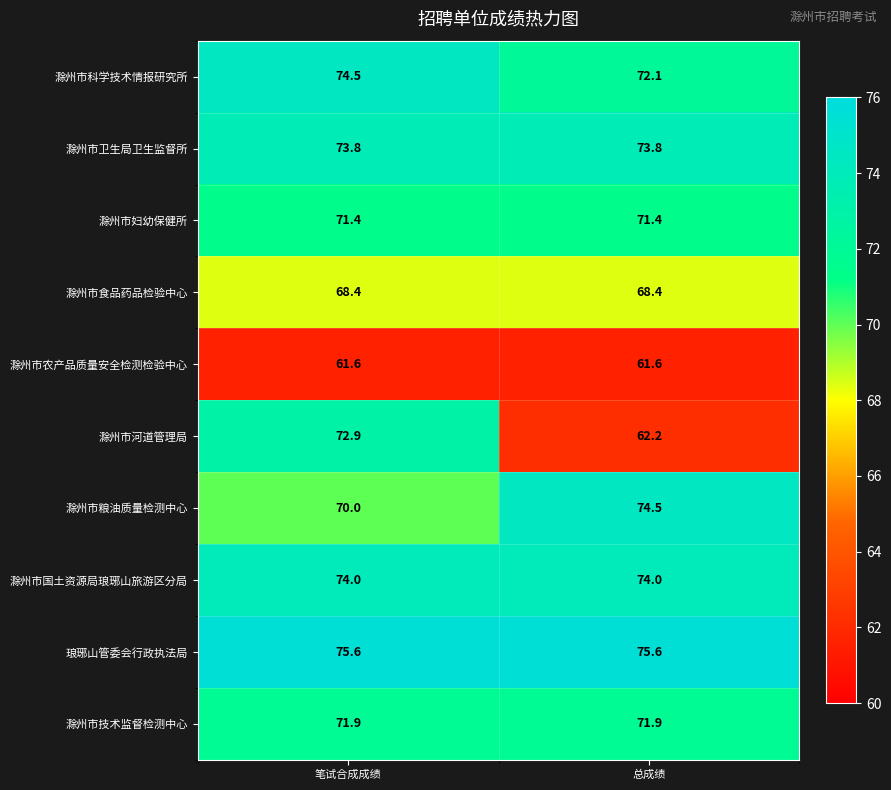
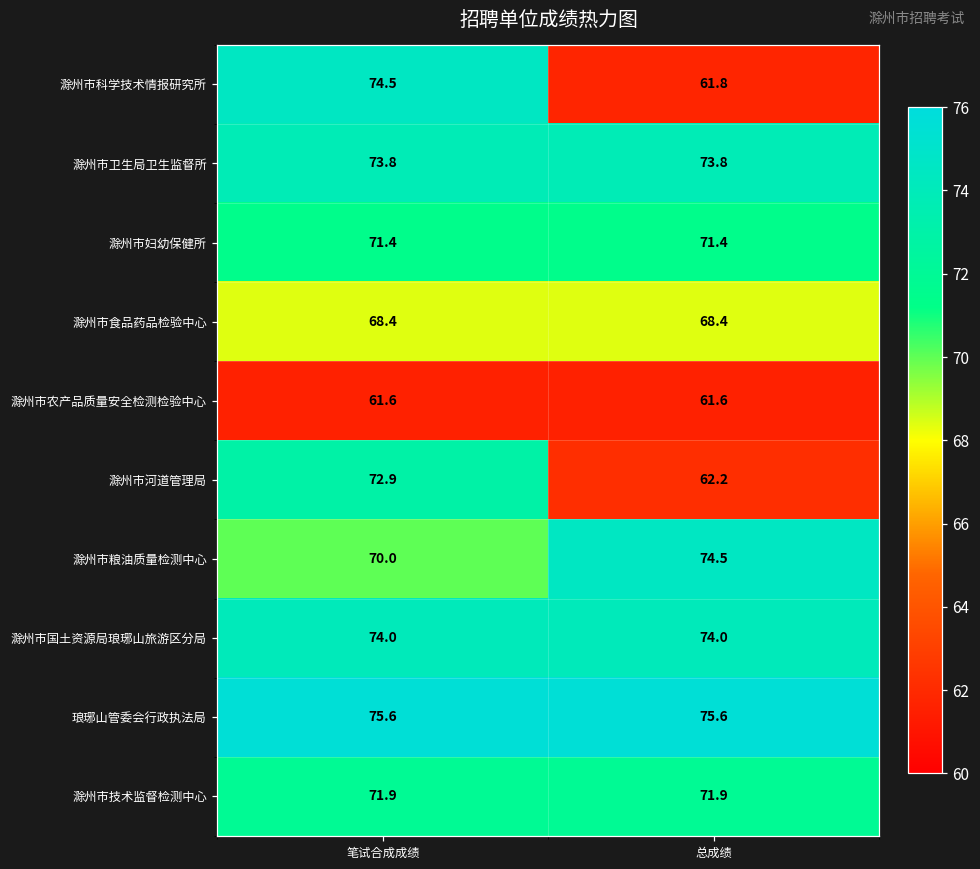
滁州市科学技术情报研究所, 总成绩: 72.1 -> 61.8
